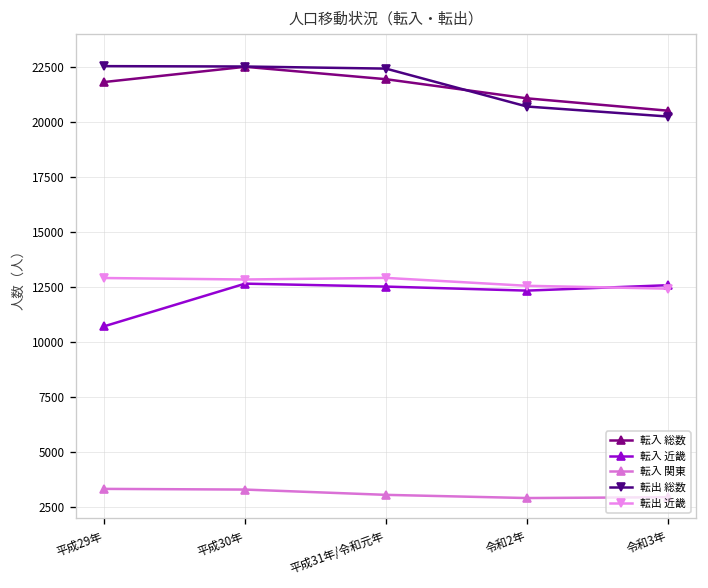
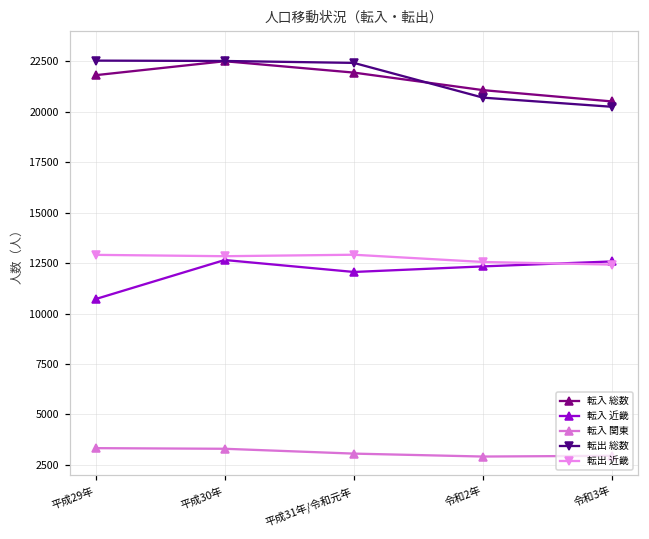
転入 近畿, 平成31年/令和元年: 12500 -> 12100
